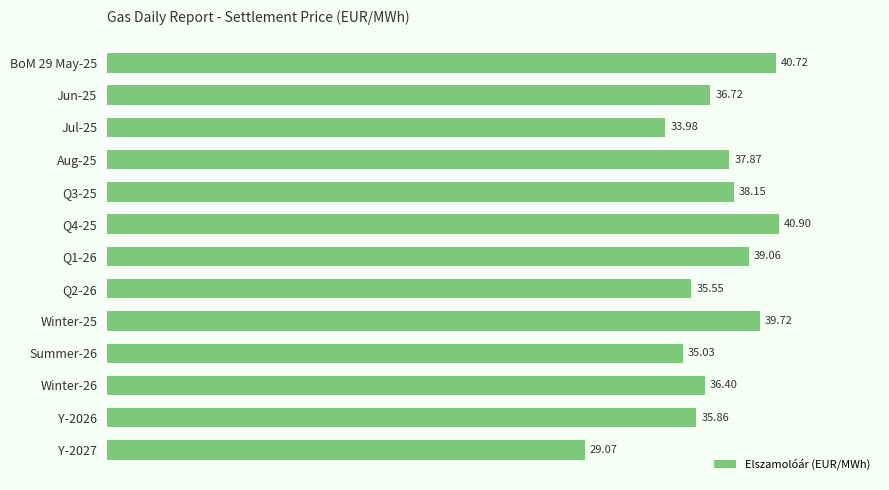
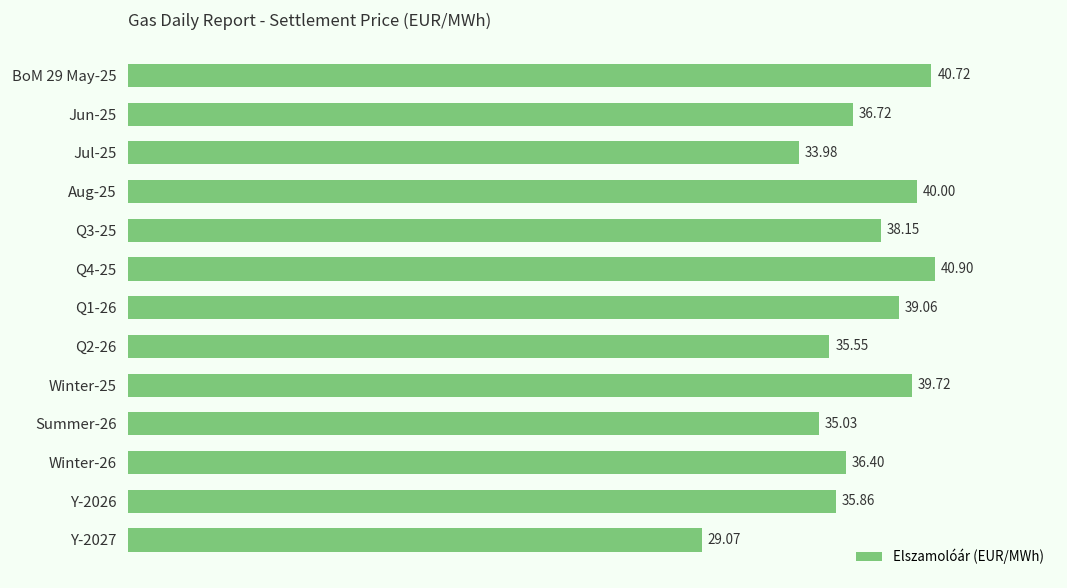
Aug-25: 37.87 -> 40.00
